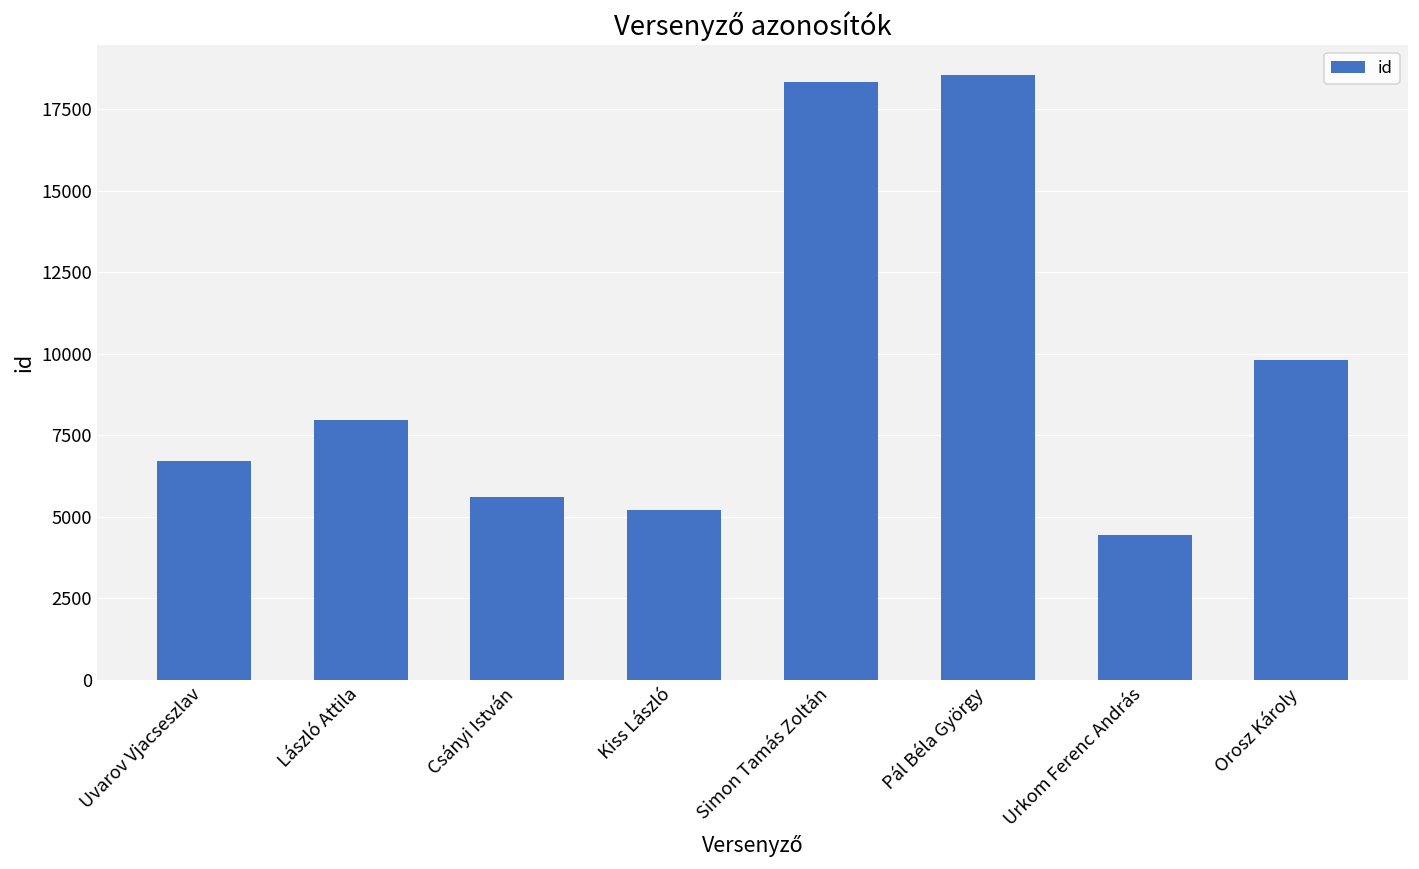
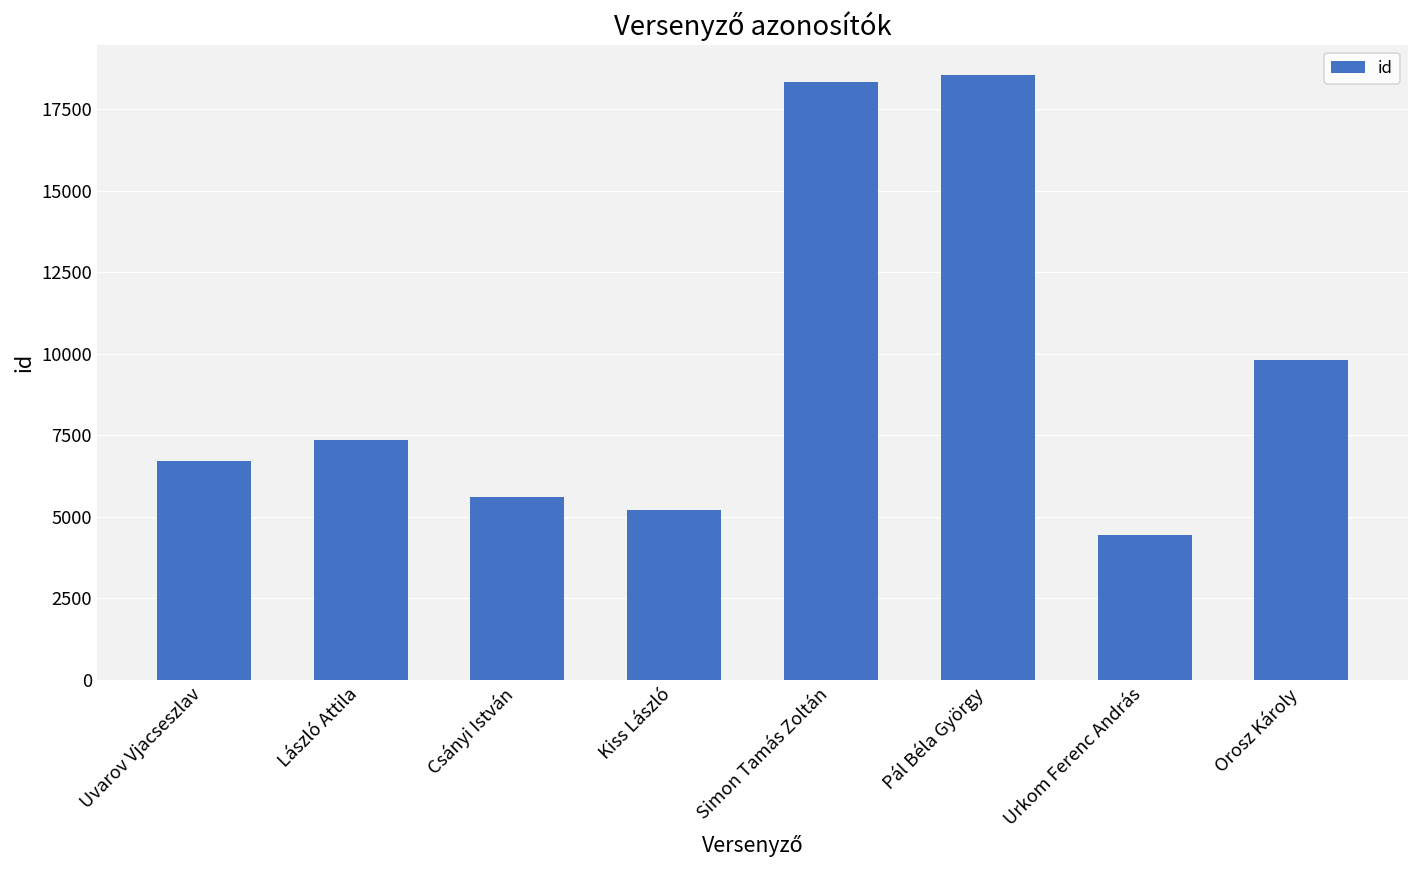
László Attila: 8000 -> 7400
